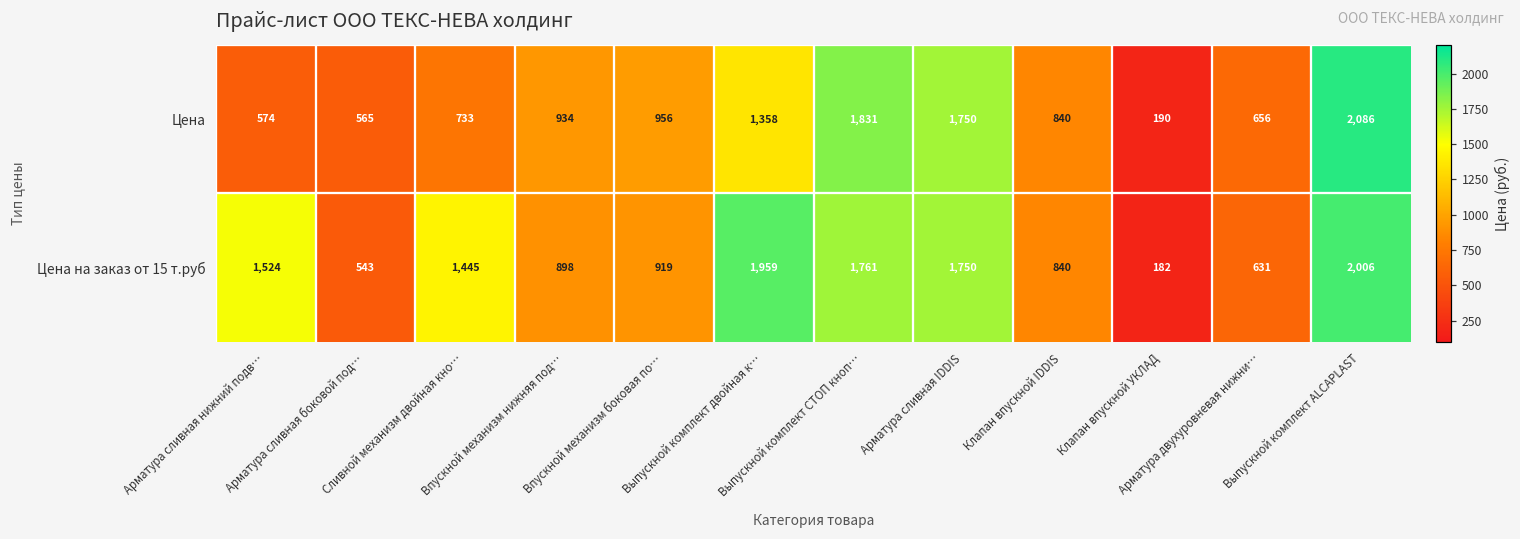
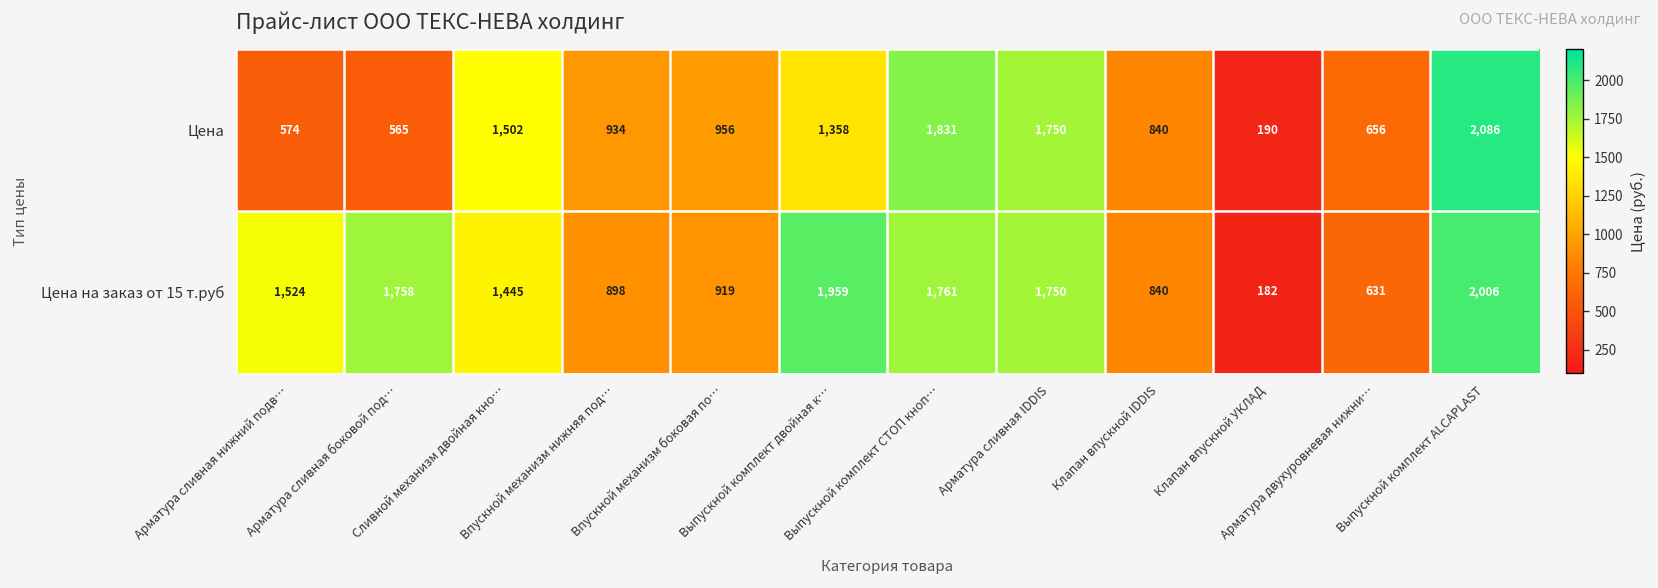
Цена, Сливной механизм двойная кно…: 733 -> 1,502
Цена на заказ от 15 т.руб, Арматура сливная боковой под…: 543 -> 1,758
